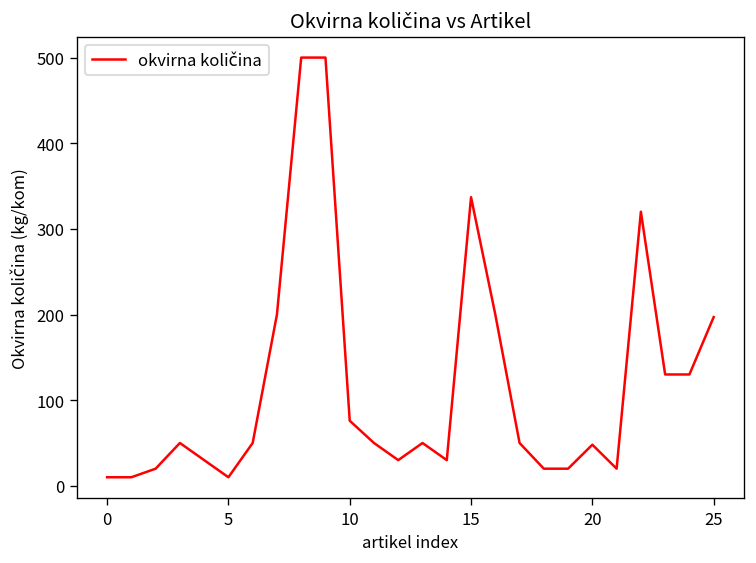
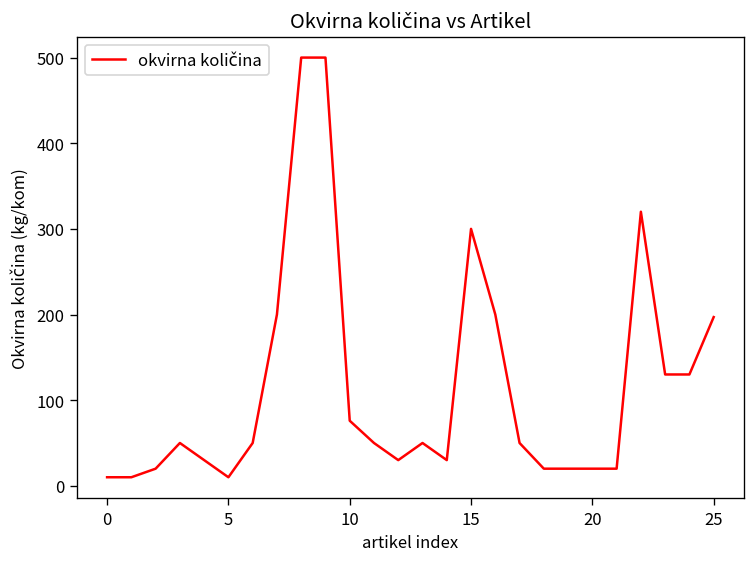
15: 340 -> 300
20: 50 -> 20
